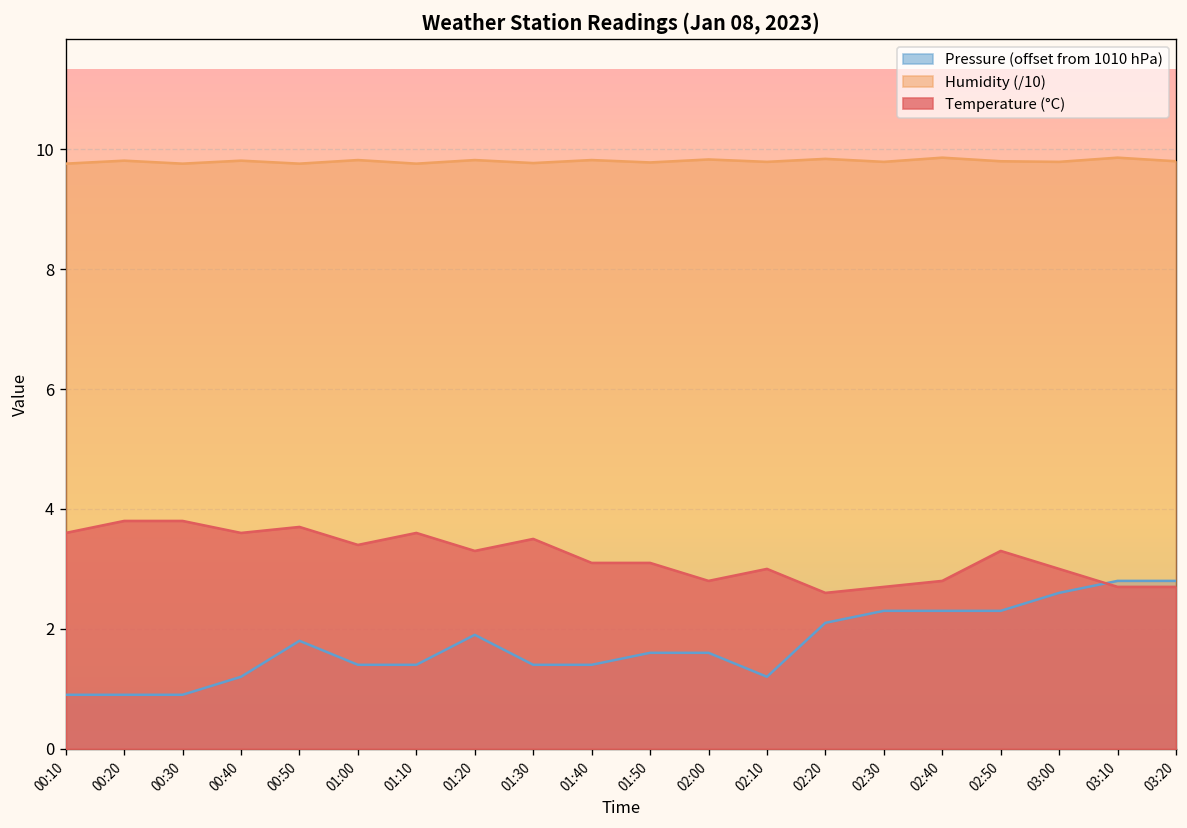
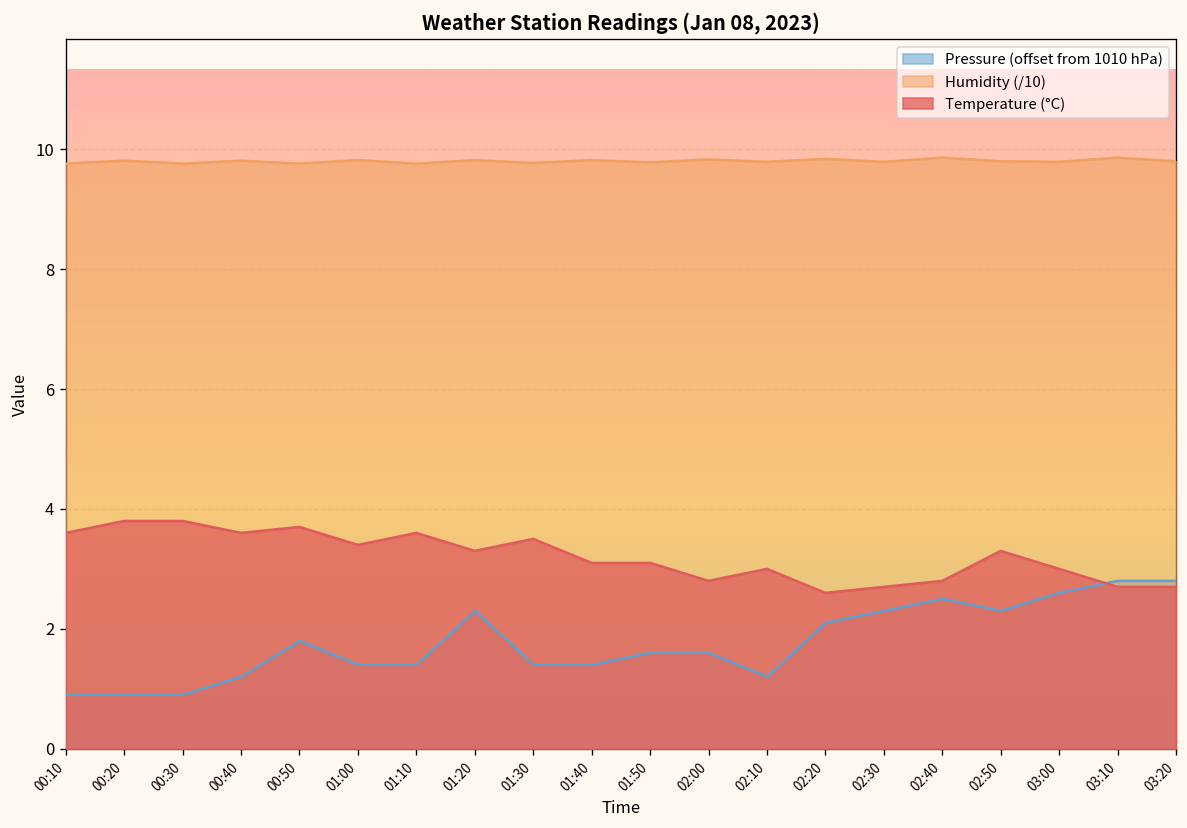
Pressure (offset from 1010 hPa), 01:20: 1.9 -> 2.3
Pressure (offset from 1010 hPa), 02:40: 2.3 -> 2.5
